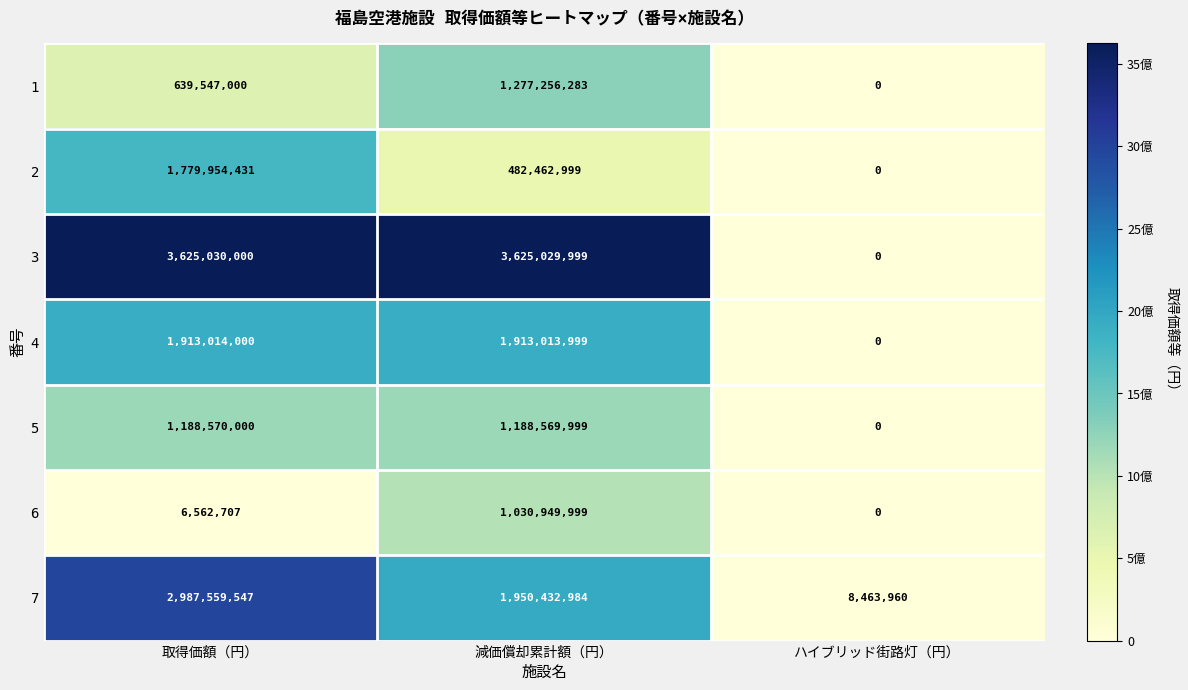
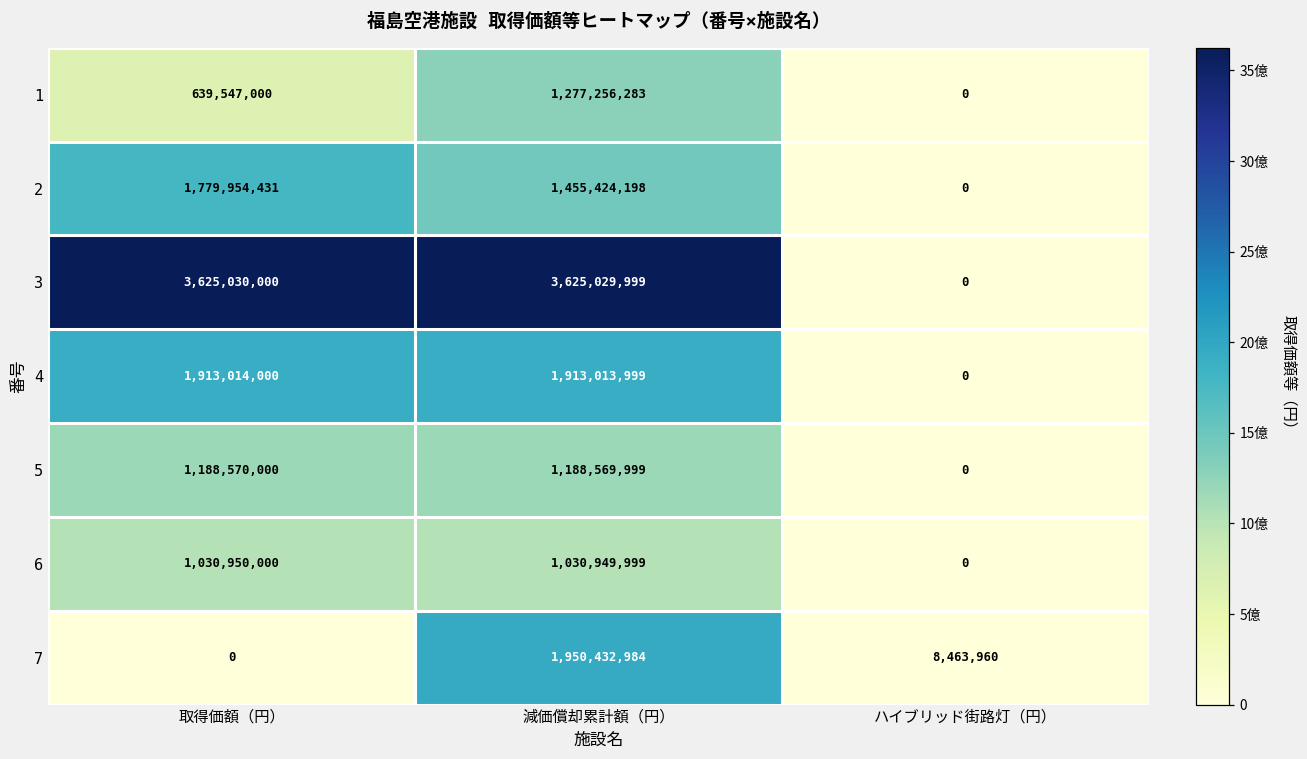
2, 減価償却累計額（円）: 482,462,999 -> 1,455,424,198
6, 取得価額（円）: 6,562,707 -> 1,030,950,000
7, 取得価額（円）: 2,987,559,547 -> 0
